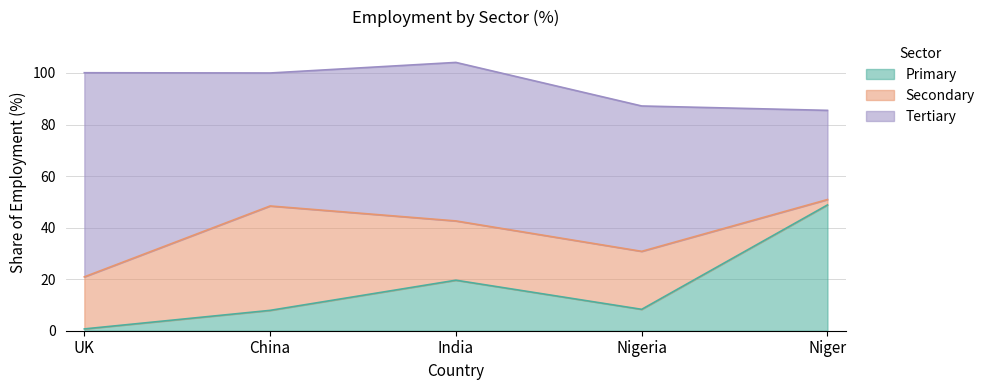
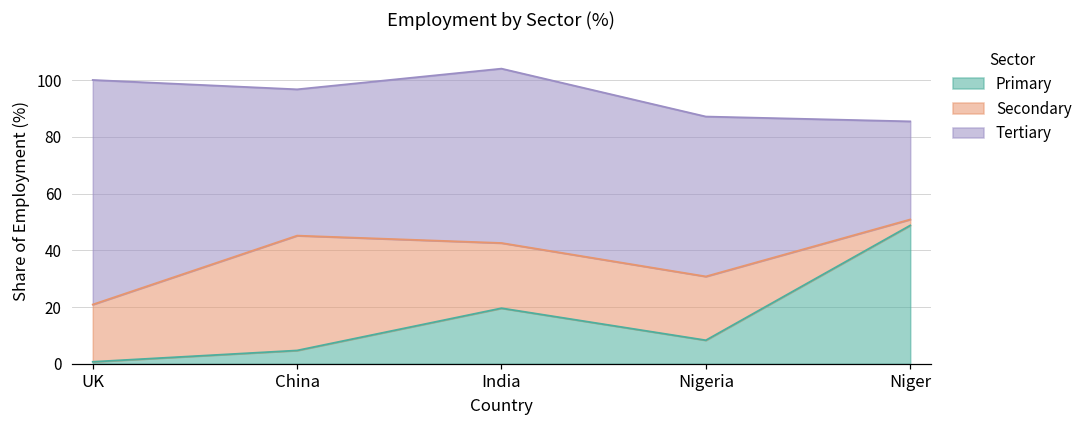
Primary, China: 8 -> 5
